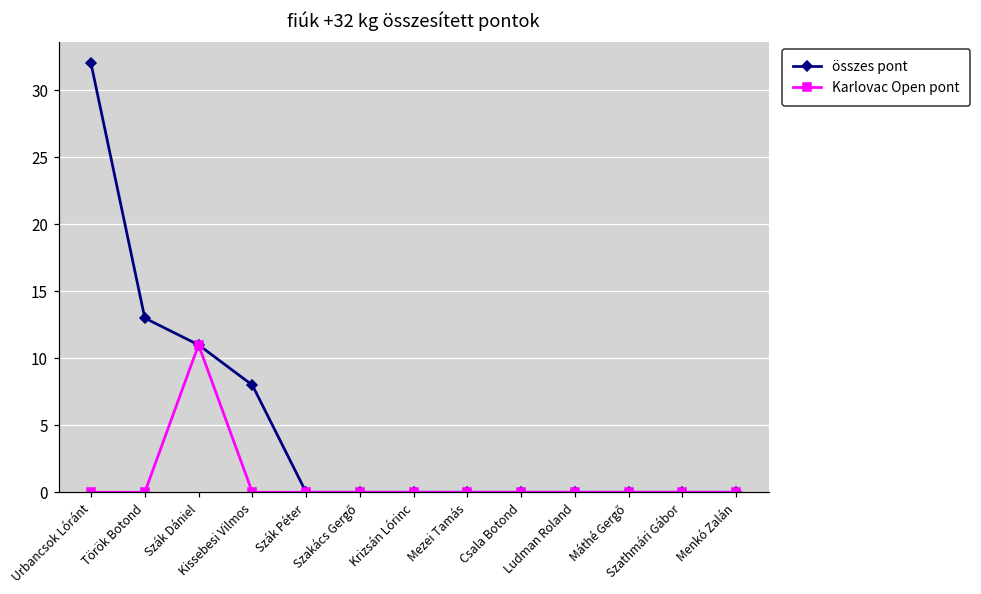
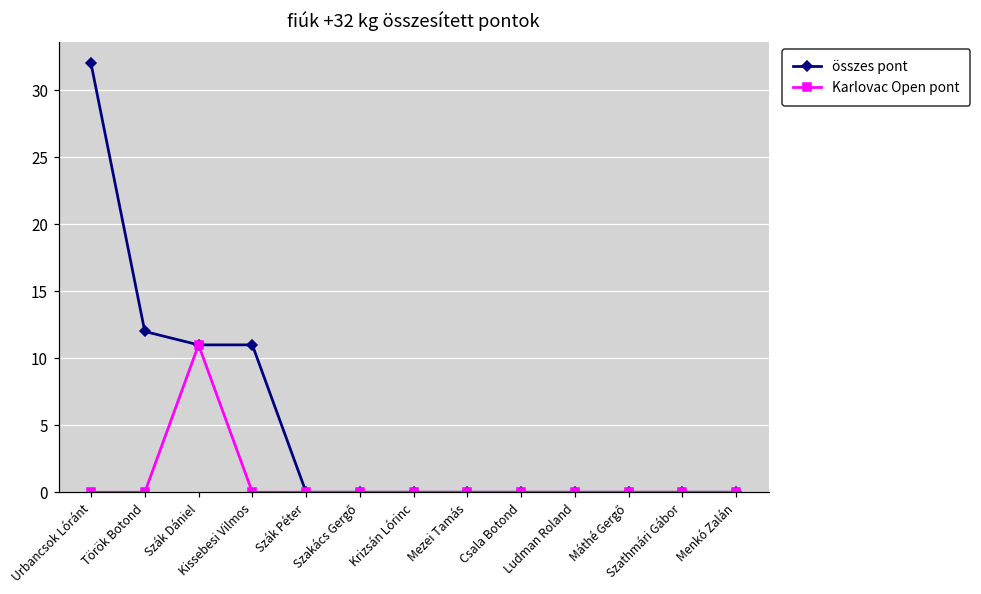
összes pont, Török Botond: 13 -> 12
összes pont, Kissebesi Vilmos: 8 -> 11
